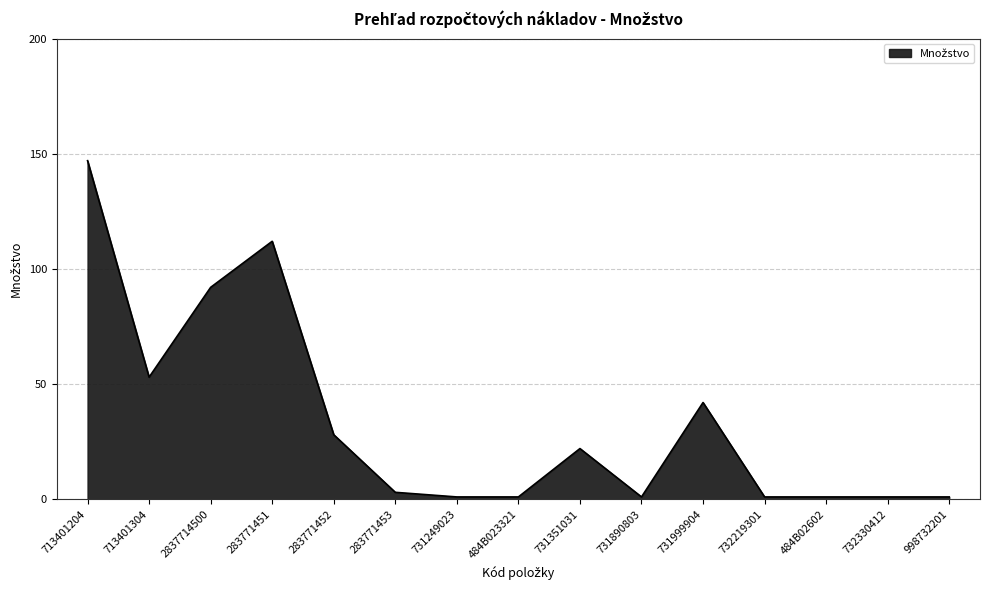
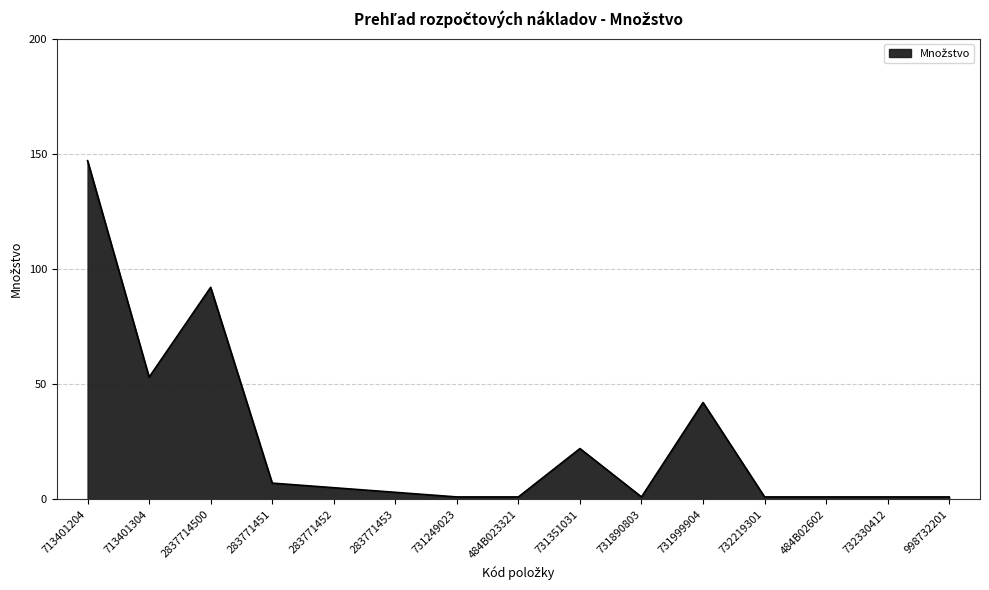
283771451: 112 -> 7
283771452: 28 -> 5
